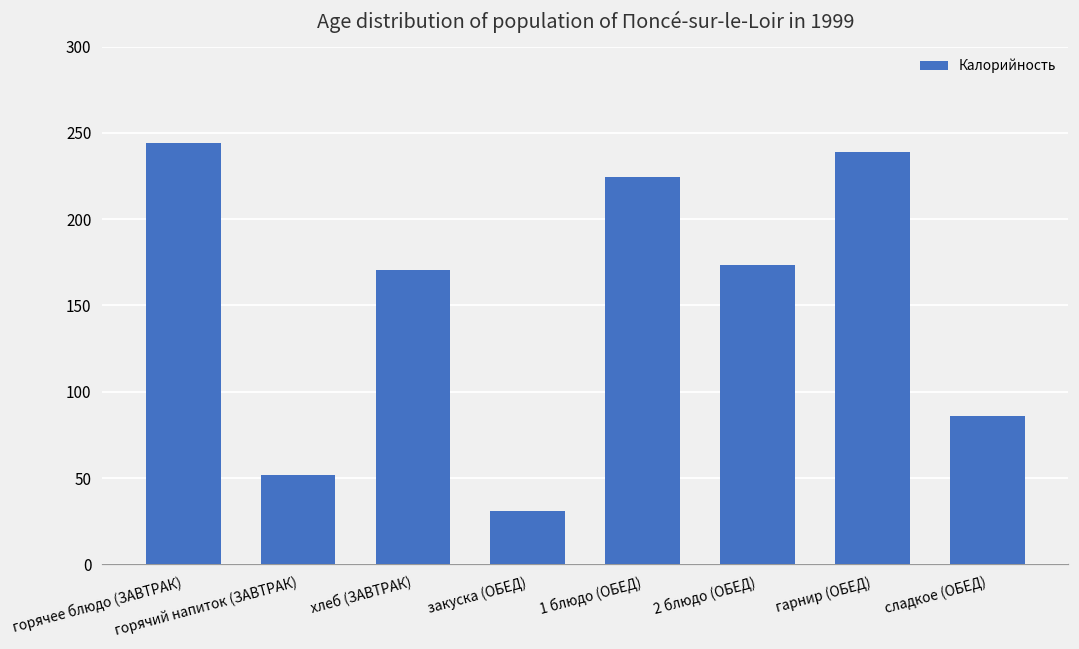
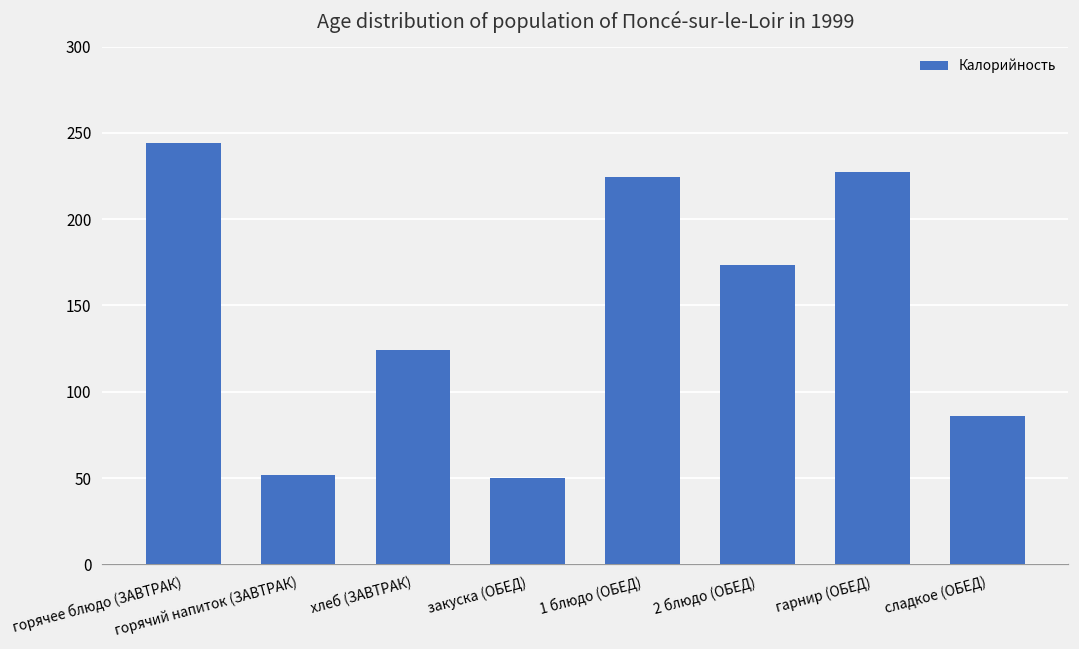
хлеб (ЗАВТРАК): 171 -> 124
закуска (ОБЕД): 31 -> 50
гарнир (ОБЕД): 239 -> 228
